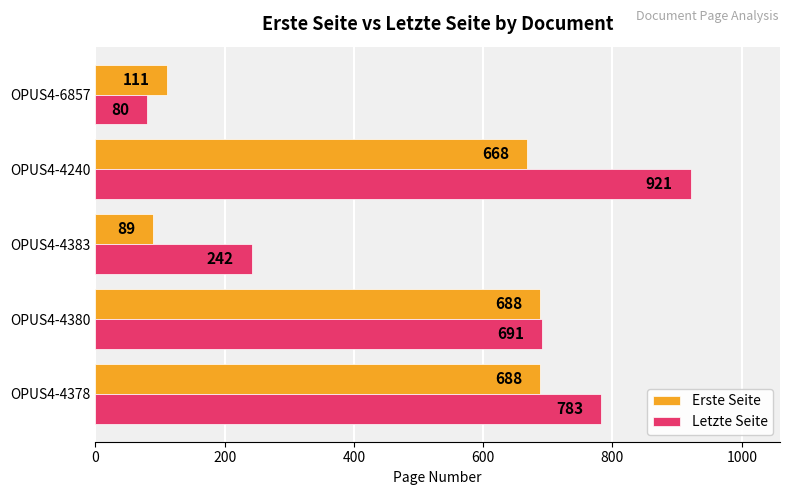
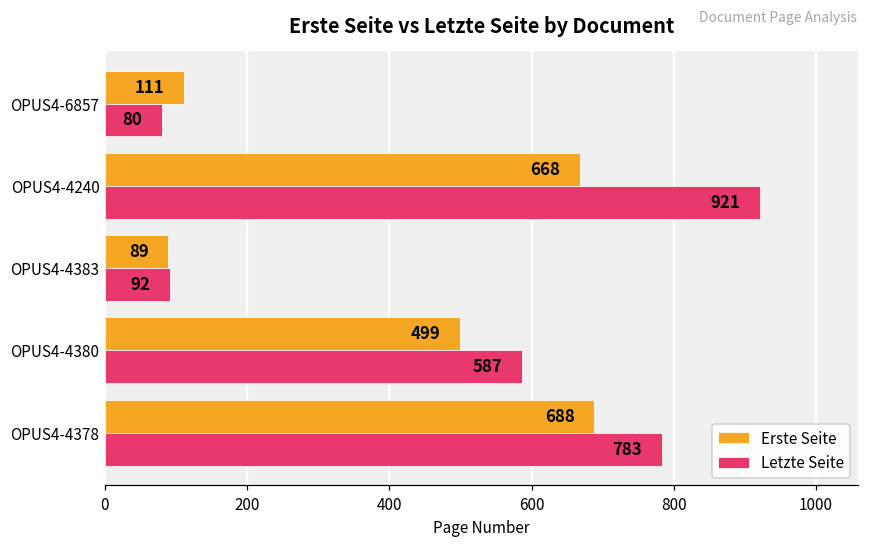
Letzte Seite, OPUS4-4383: 242 -> 92
Erste Seite, OPUS4-4380: 688 -> 499
Letzte Seite, OPUS4-4380: 691 -> 587
